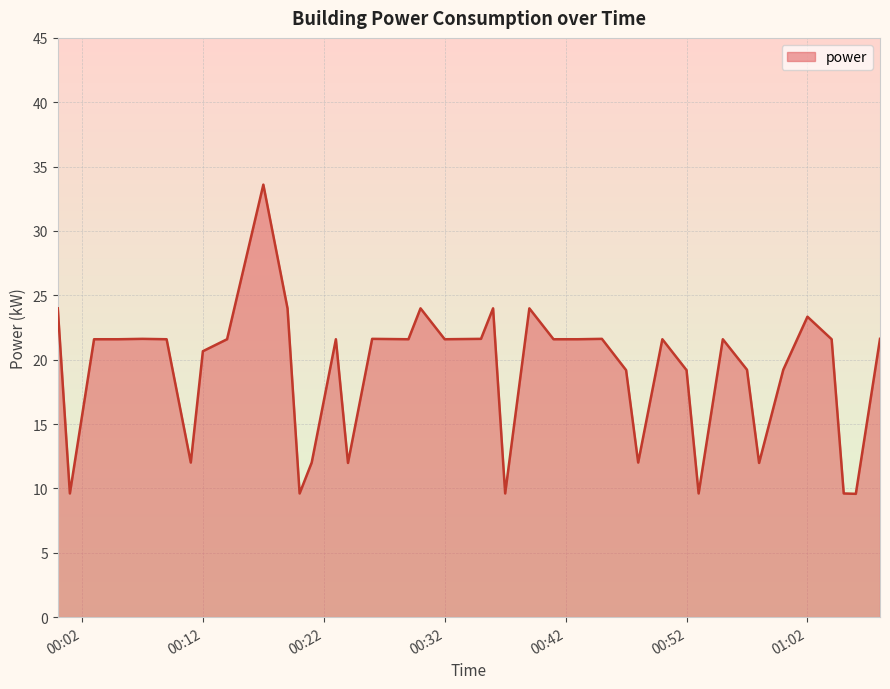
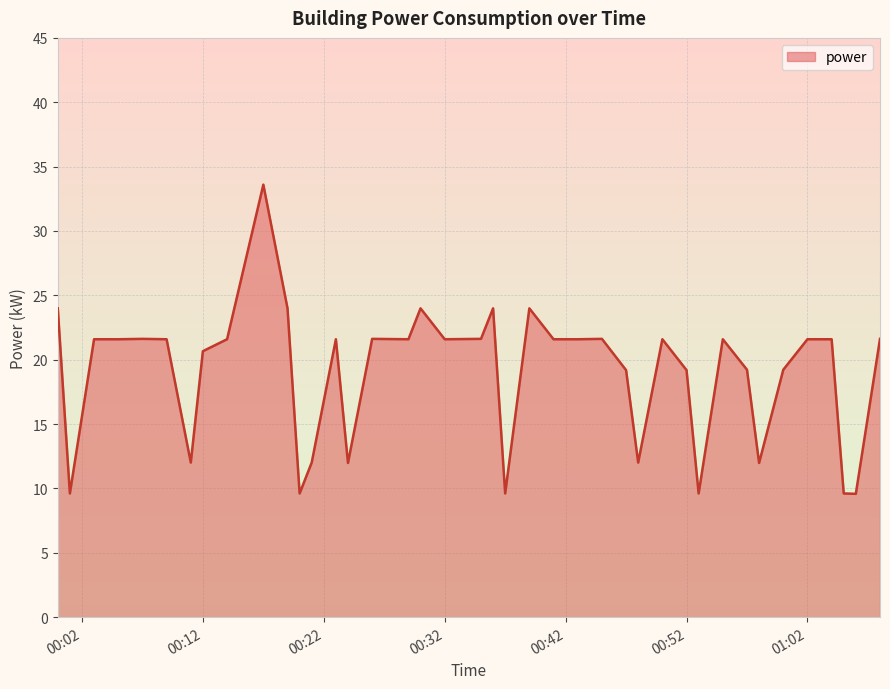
01:02: 23.3 -> 21.6
